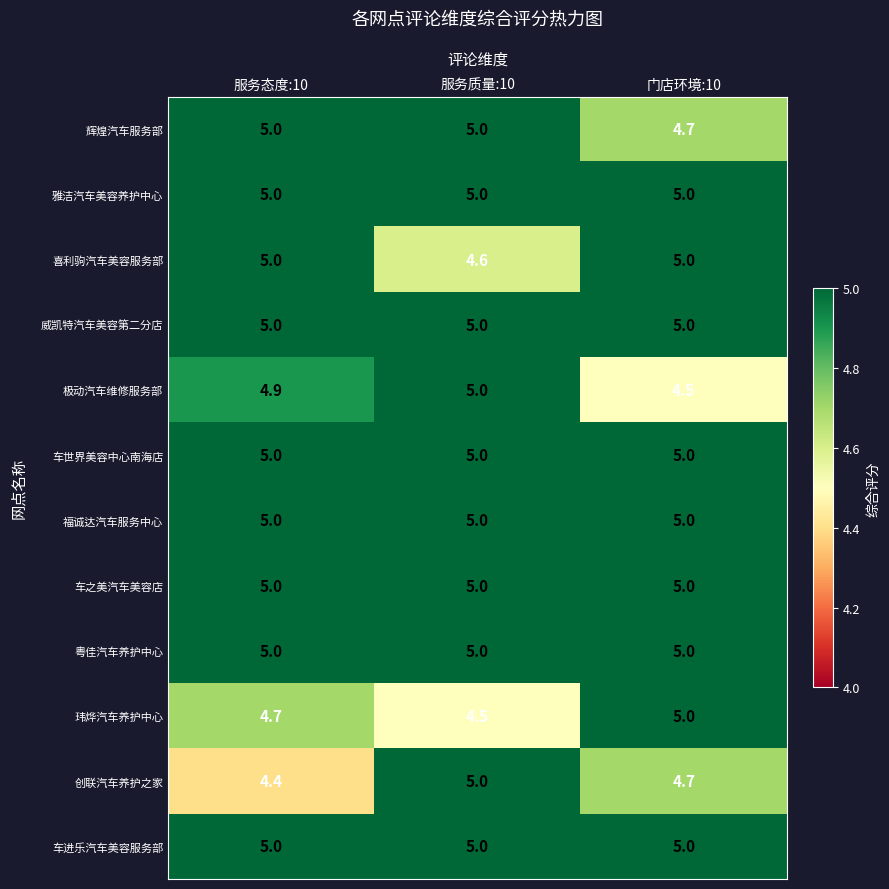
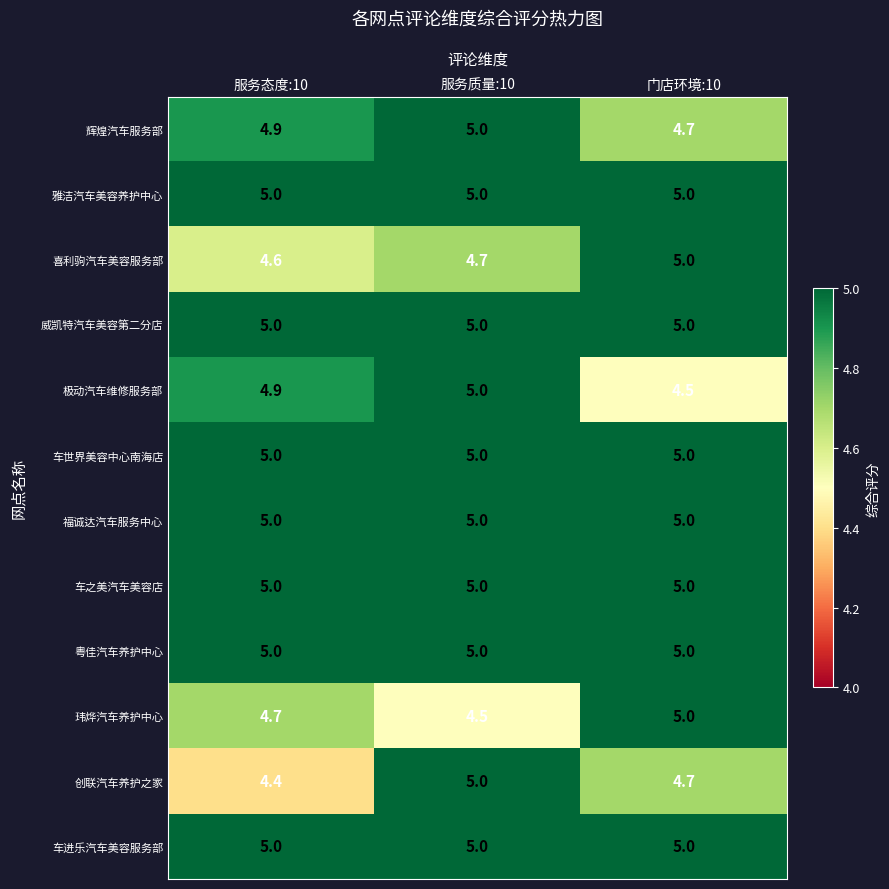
辉煌汽车服务部, 服务态度:10: 5.0 -> 4.9
喜利驹汽车美容服务部, 服务态度:10: 5.0 -> 4.6
喜利驹汽车美容服务部, 服务质量:10: 4.6 -> 4.7
